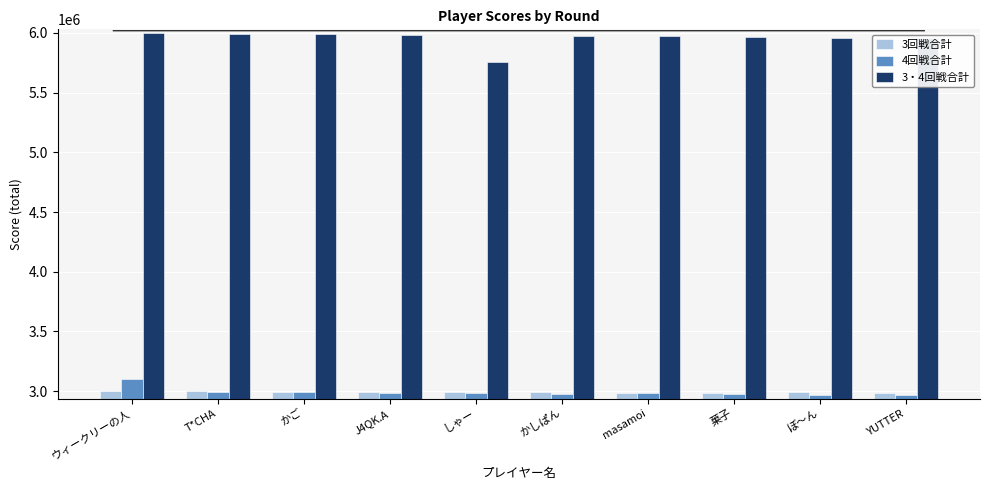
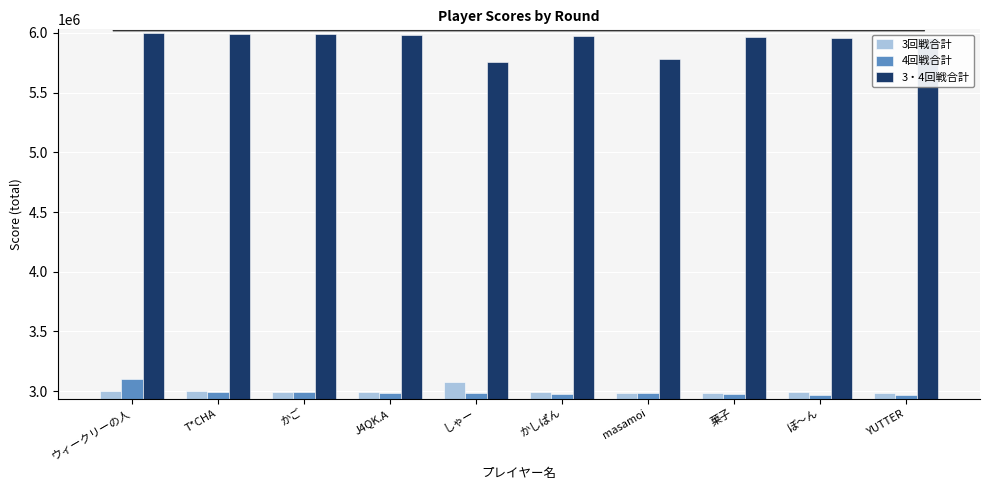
3回戦合計, しゃー: 2990000 -> 3080000
3・4回戦合計, masamoi: 5970000 -> 5780000
